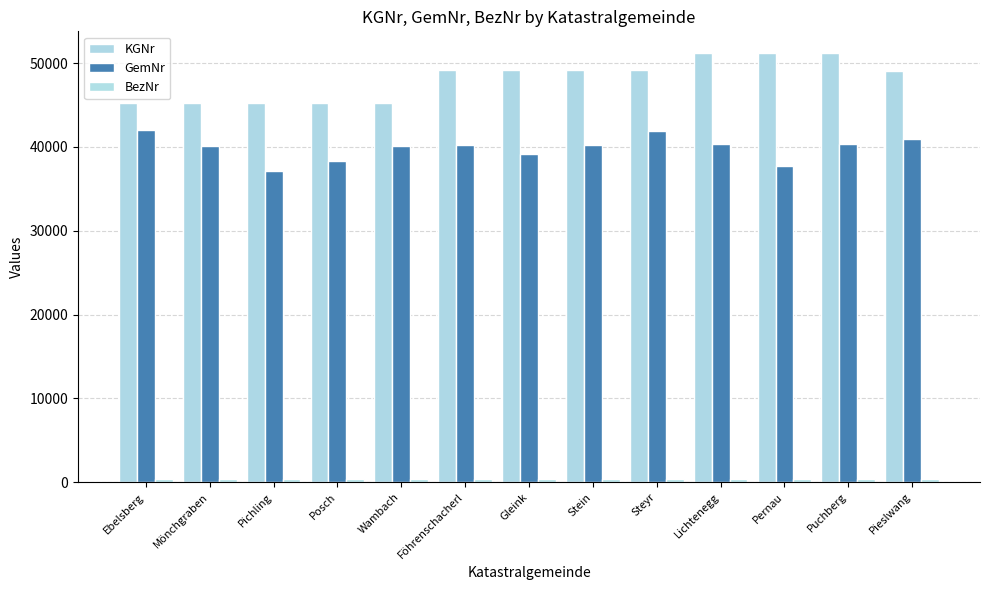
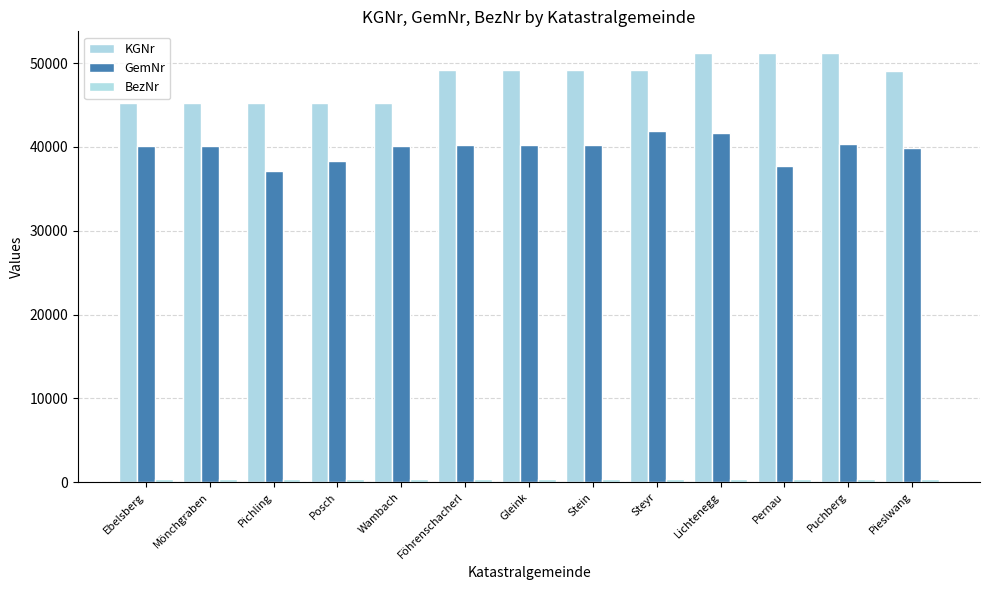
GemNr, Ebelsberg: 42000 -> 40000
GemNr, Gleink: 39000 -> 40000
GemNr, Lichtenegg: 40000 -> 42000
GemNr, Pieslwang: 41000 -> 40000
